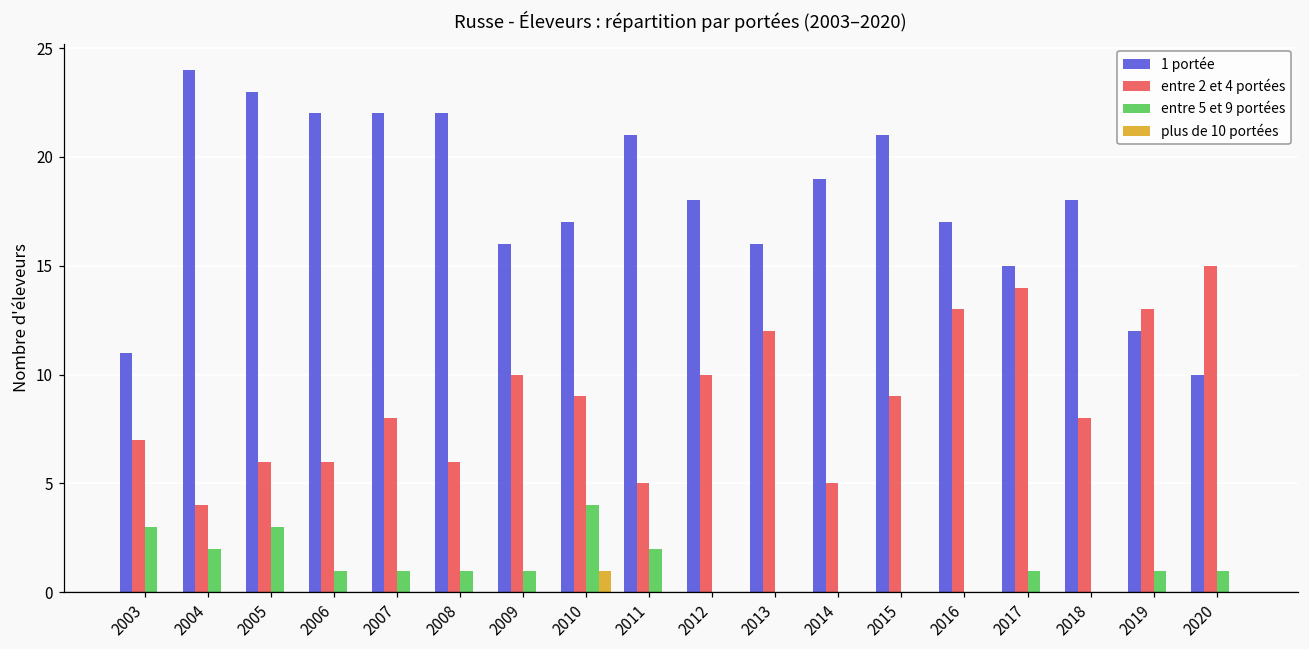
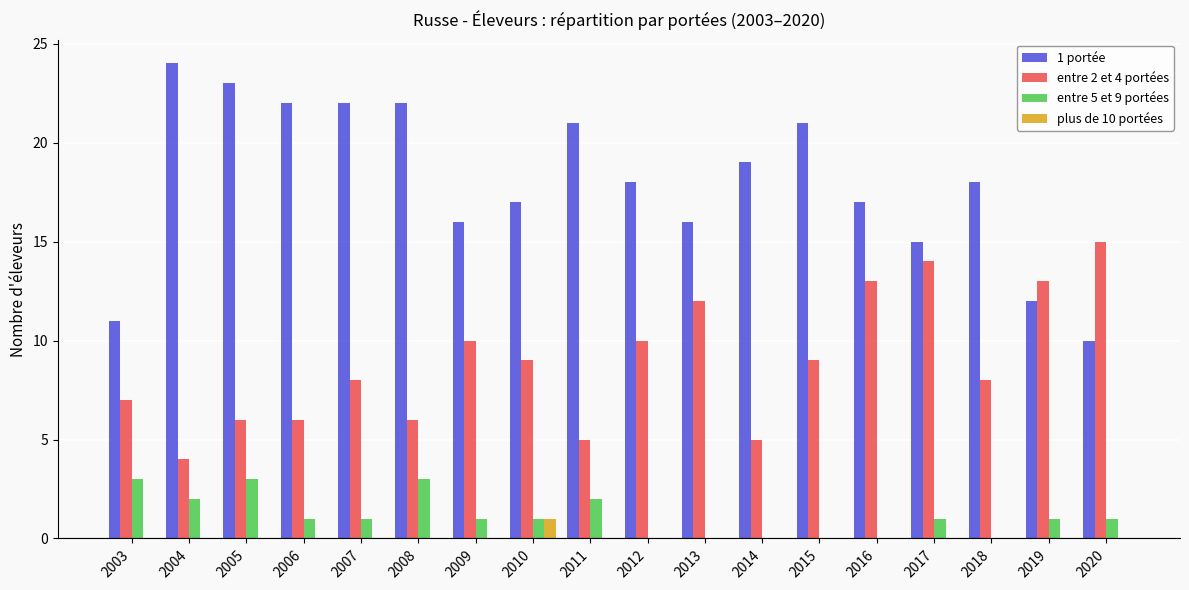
entre 5 et 9 portées, 2008: 1 -> 3
entre 5 et 9 portées, 2010: 4 -> 1
